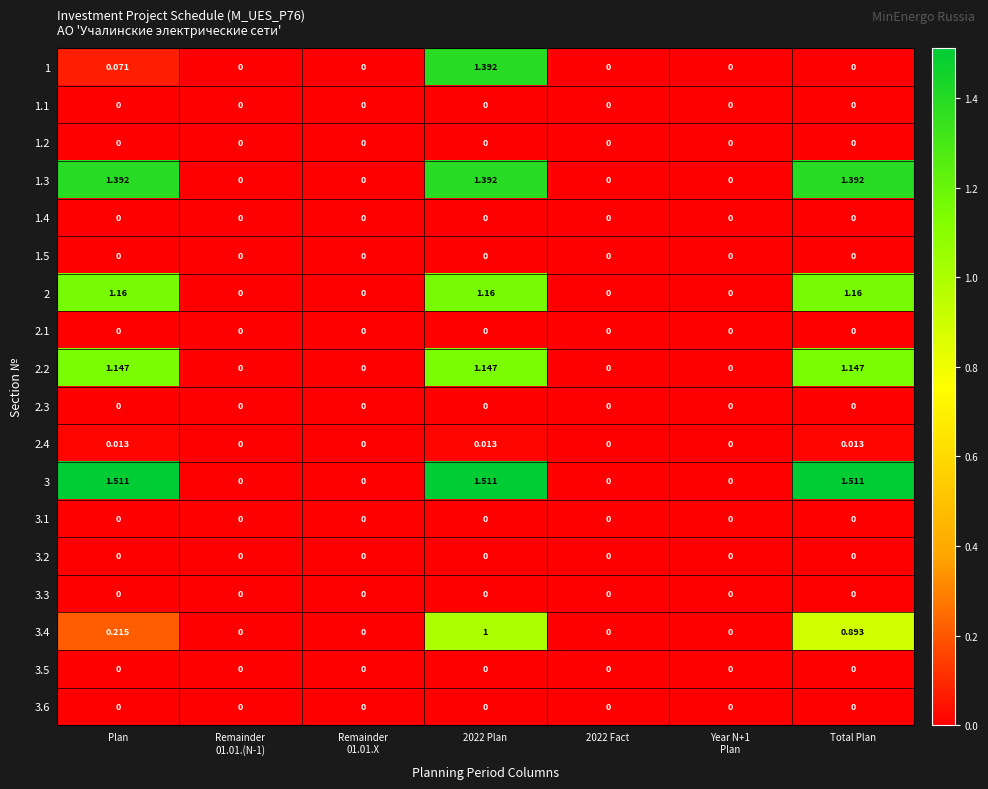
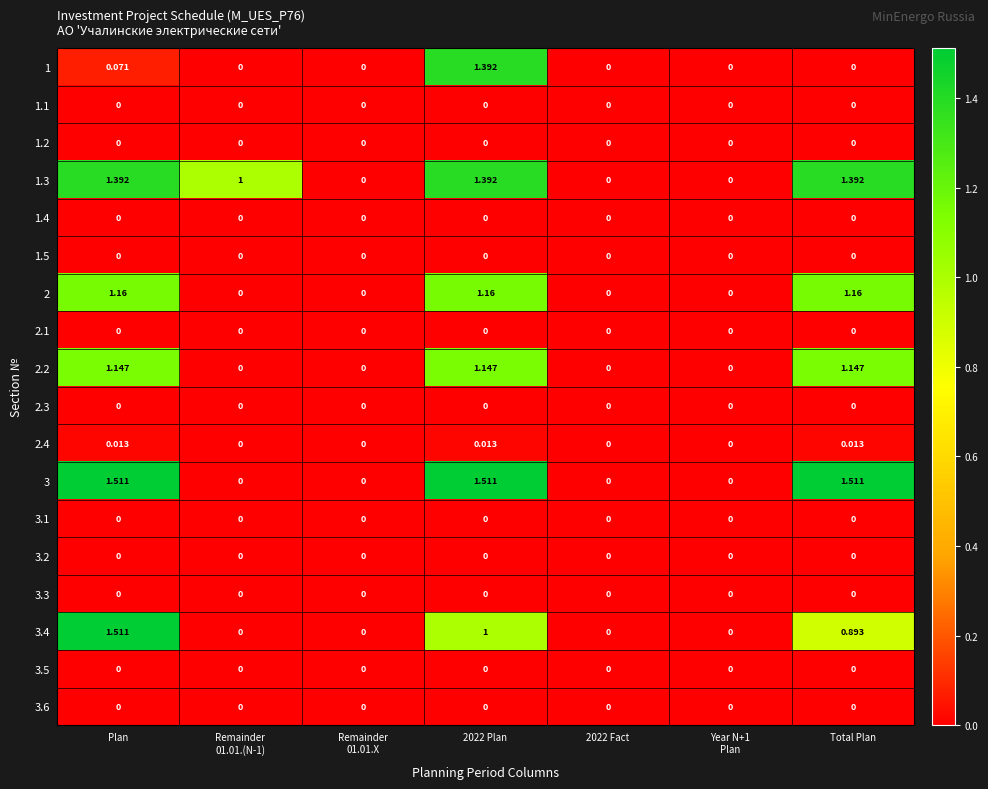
1.3, Remainder 01.01.(N-1): 0 -> 1
3.4, Plan: 0.215 -> 1.511
